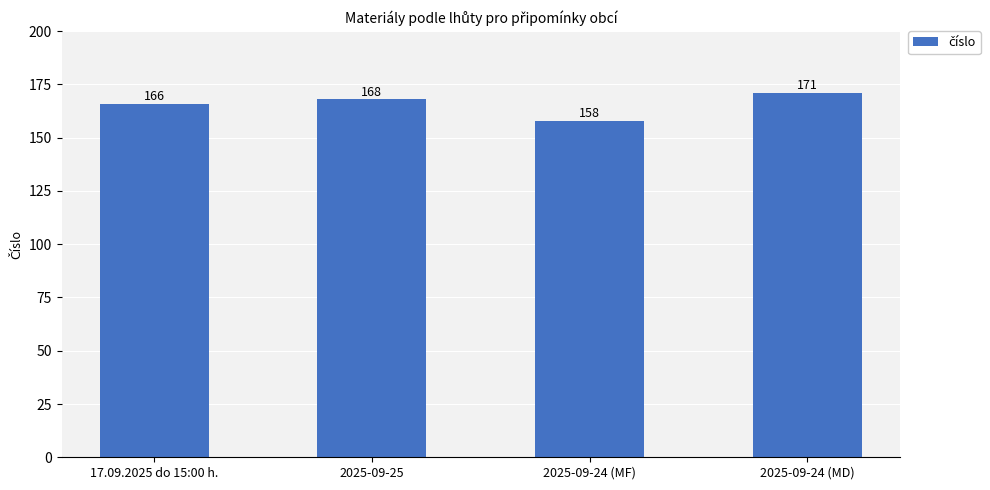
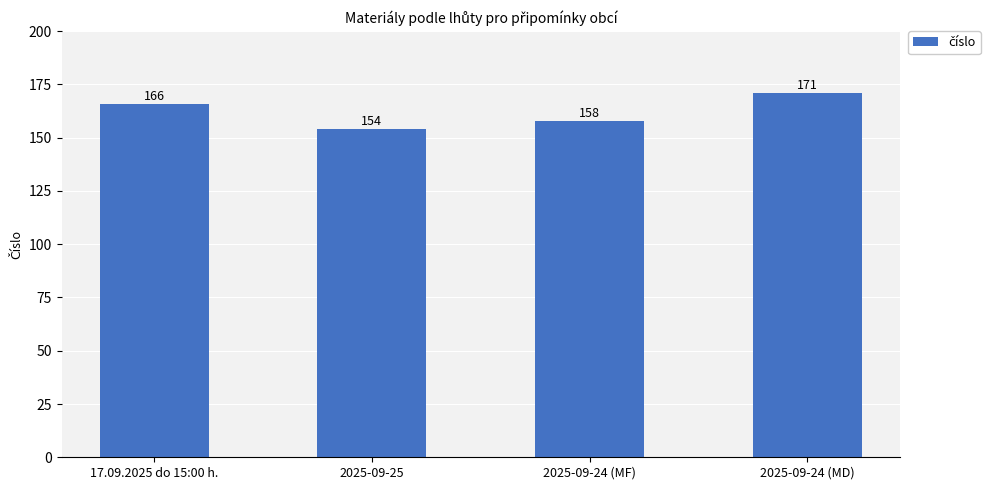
2025-09-25: 168 -> 154
